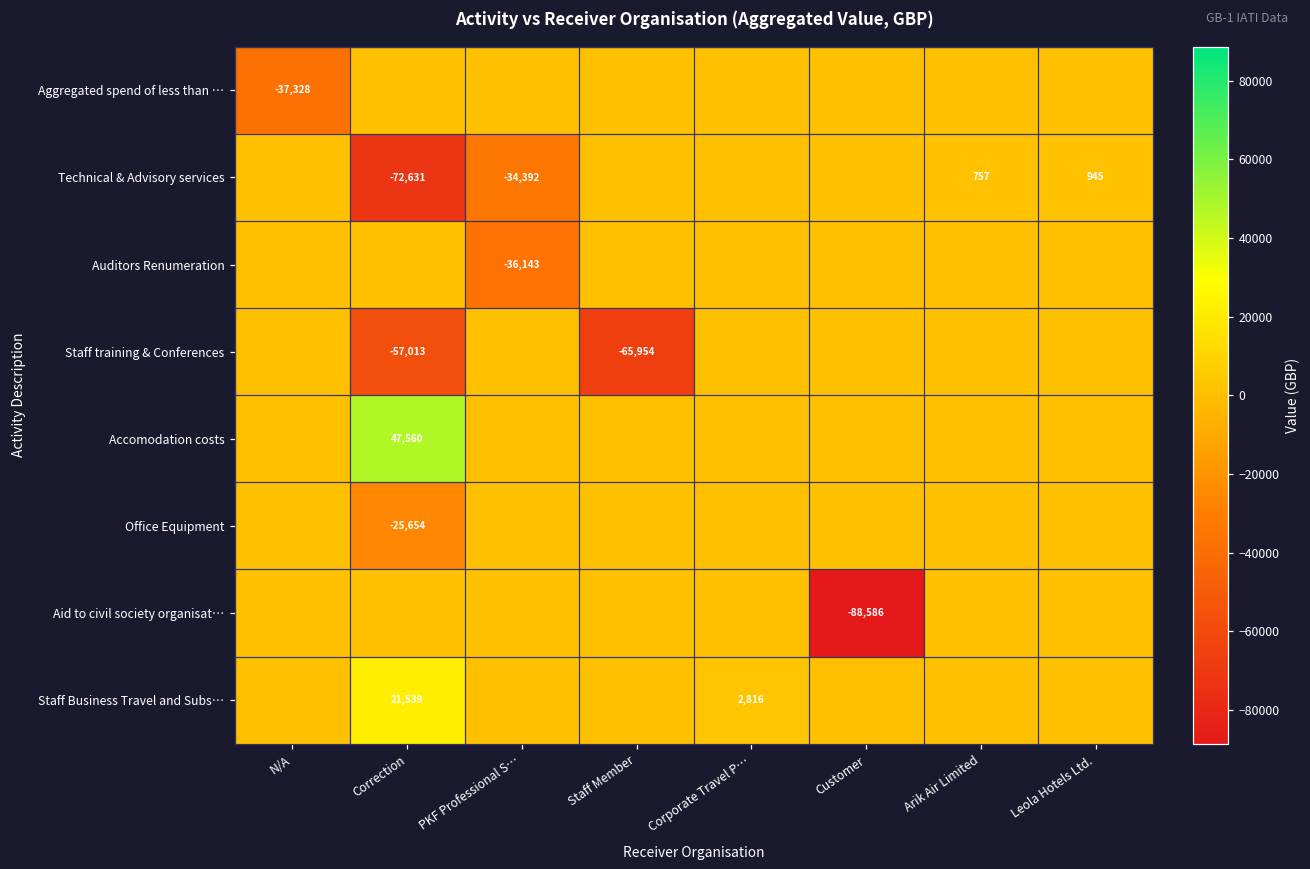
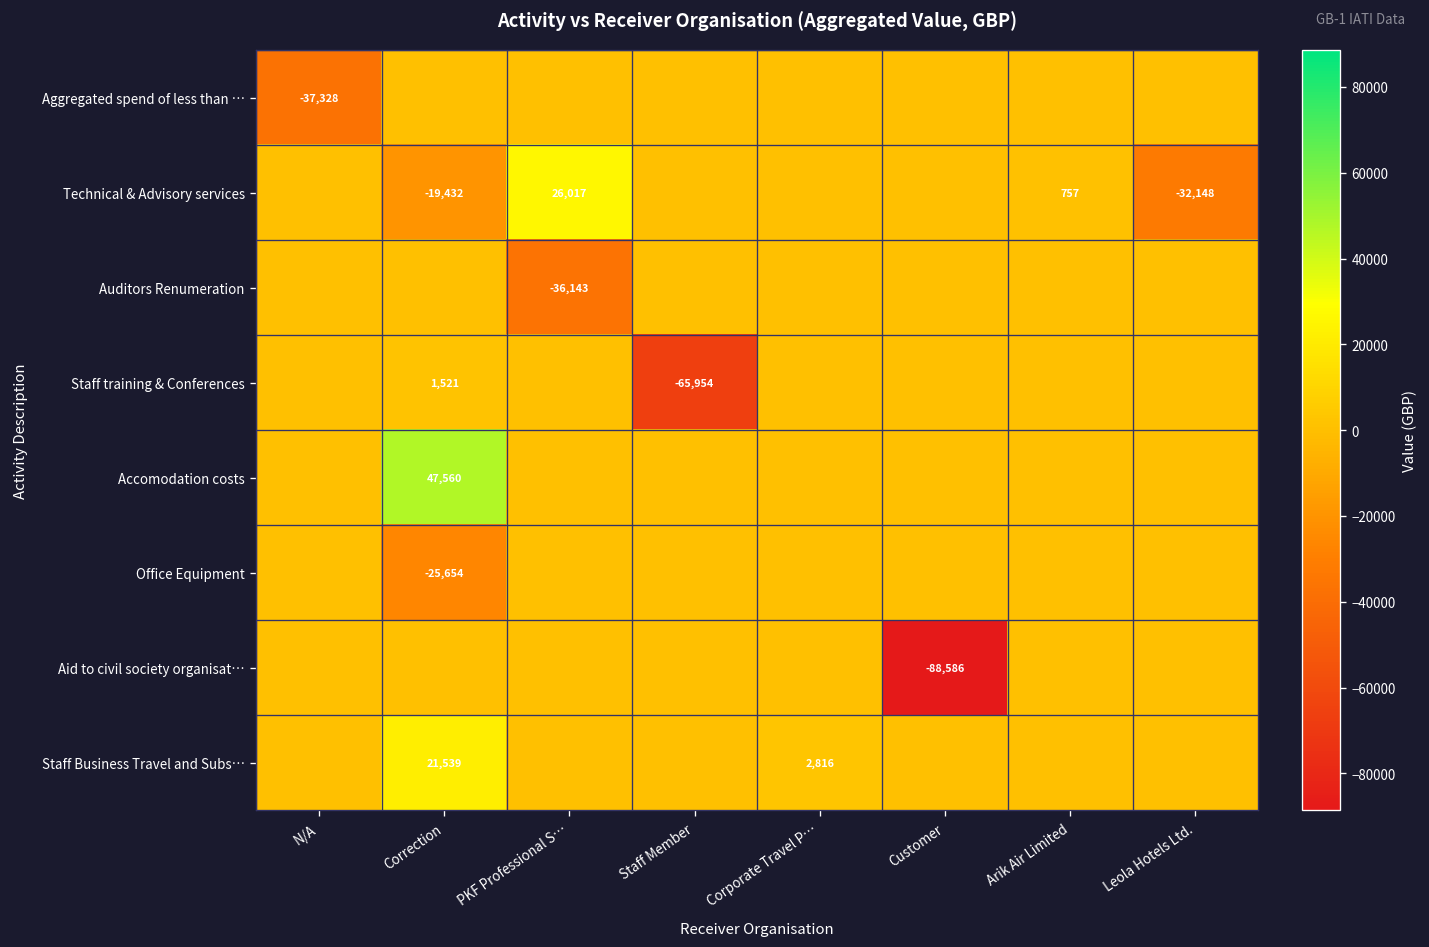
Technical & Advisory services, Correction: -72,631 -> -19,432
Technical & Advisory services, PKF Professional S…: -34,392 -> 26,017
Technical & Advisory services, Leola Hotels Ltd.: 945 -> -32,148
Staff training & Conferences, Correction: -57,013 -> 1,521
